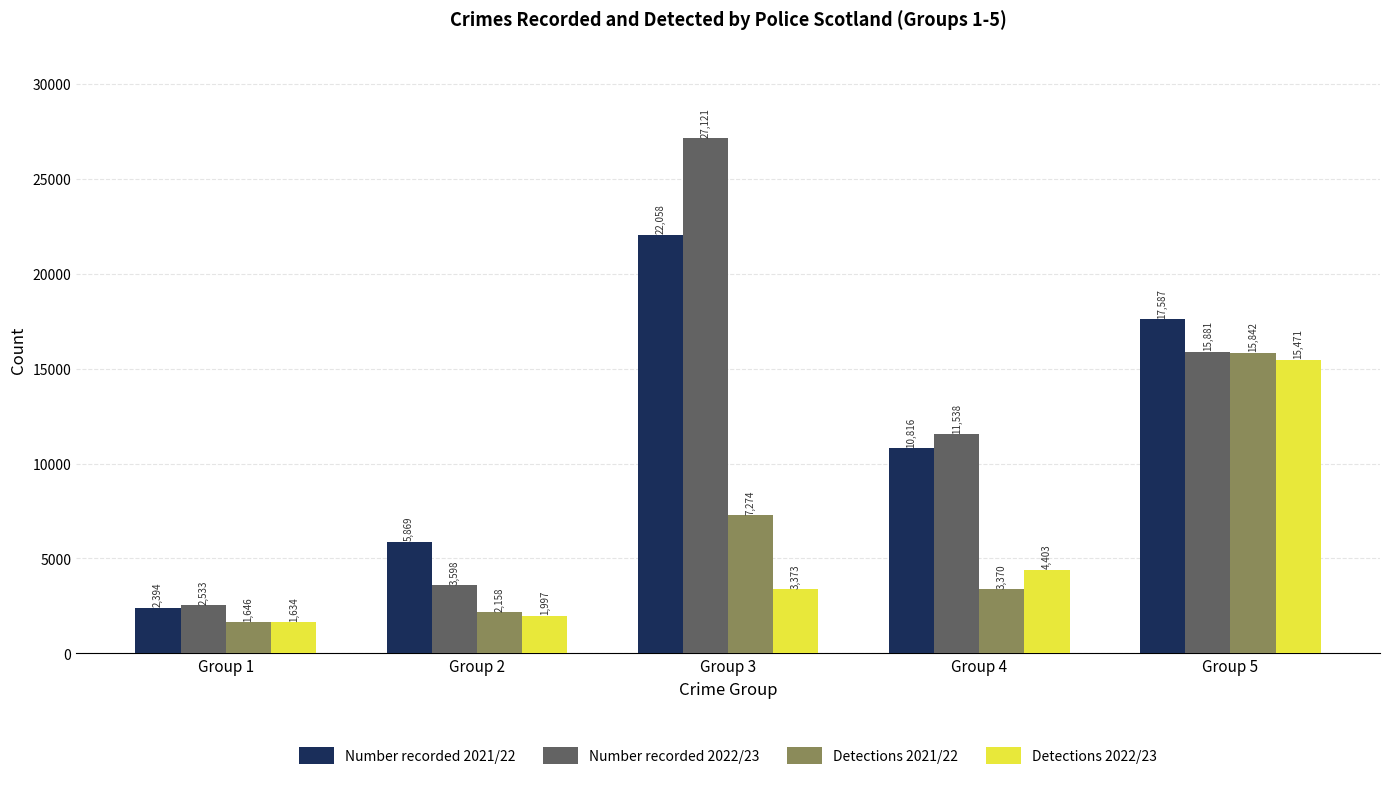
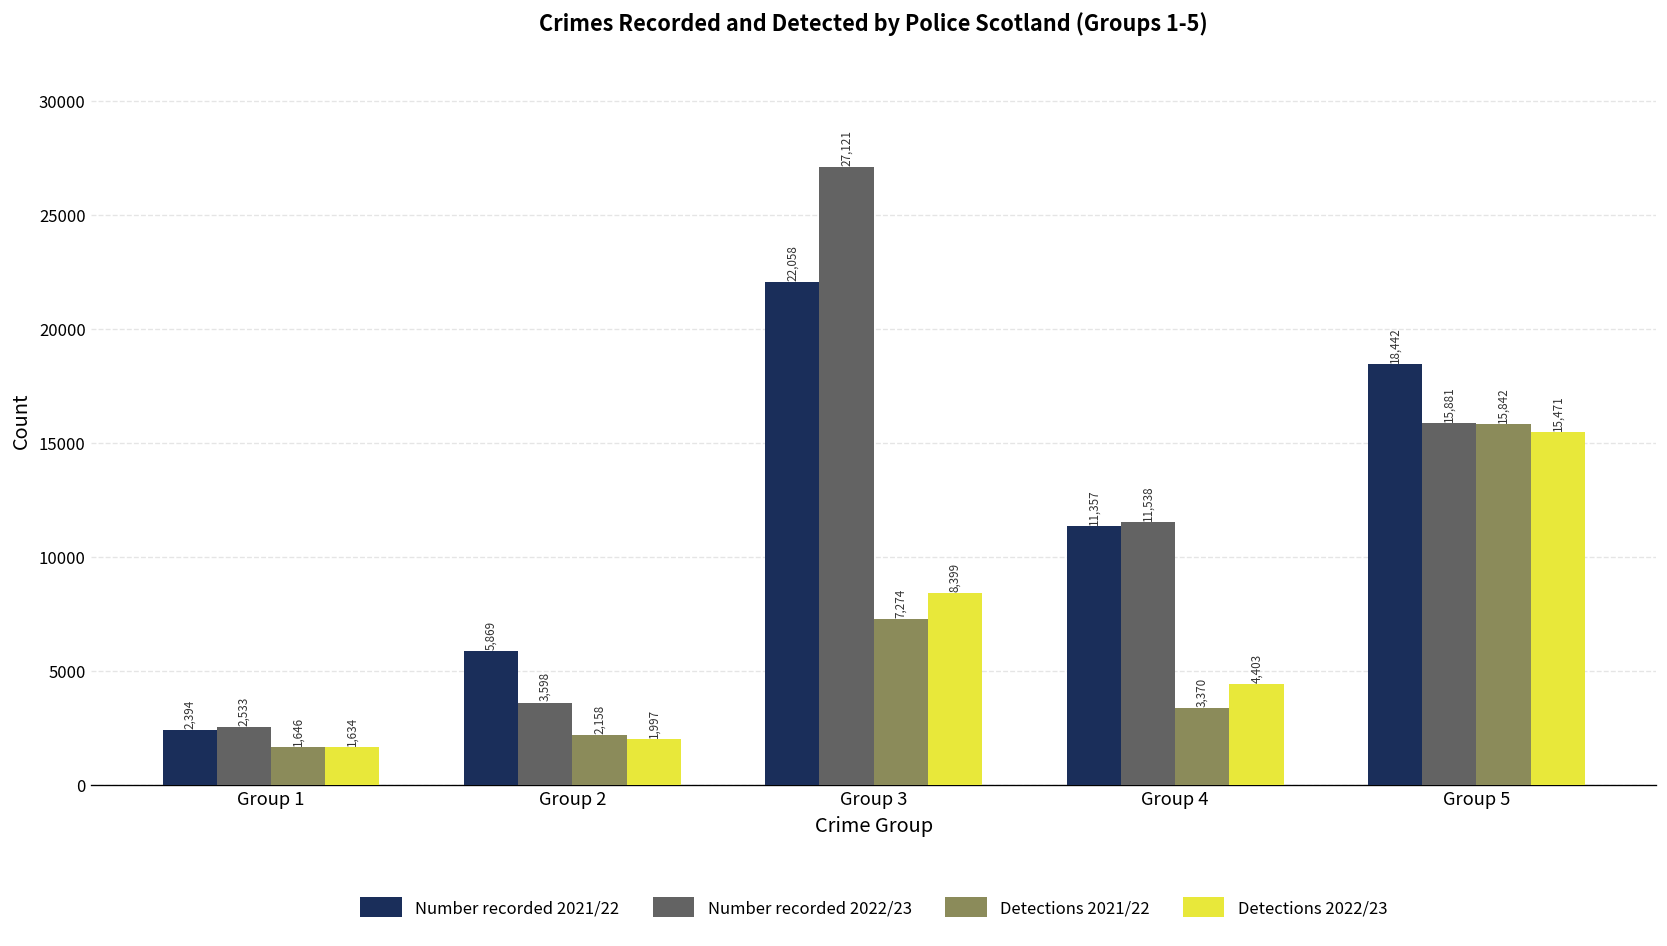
Detections 2022/23, Group 3: 3,373 -> 8,399
Number recorded 2021/22, Group 4: 10,816 -> 11,357
Number recorded 2021/22, Group 5: 17,587 -> 18,442
